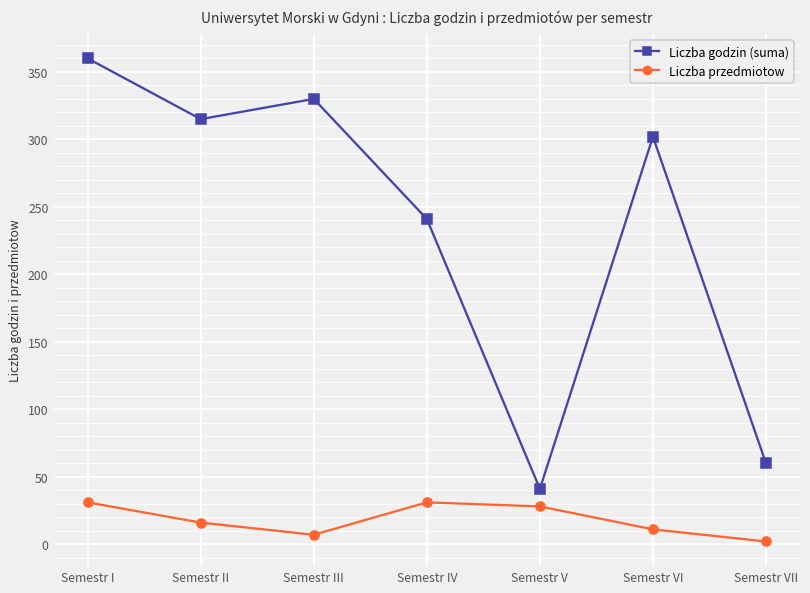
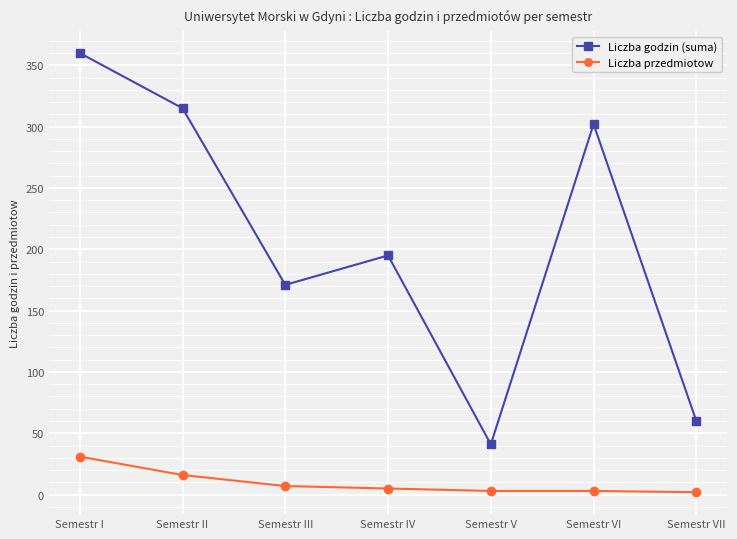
Liczba godzin (suma), Semestr III: 330 -> 171
Liczba godzin (suma), Semestr IV: 241 -> 195
Liczba przedmiotow, Semestr IV: 31 -> 5
Liczba przedmiotow, Semestr V: 28 -> 3
Liczba przedmiotow, Semestr VI: 11 -> 3
